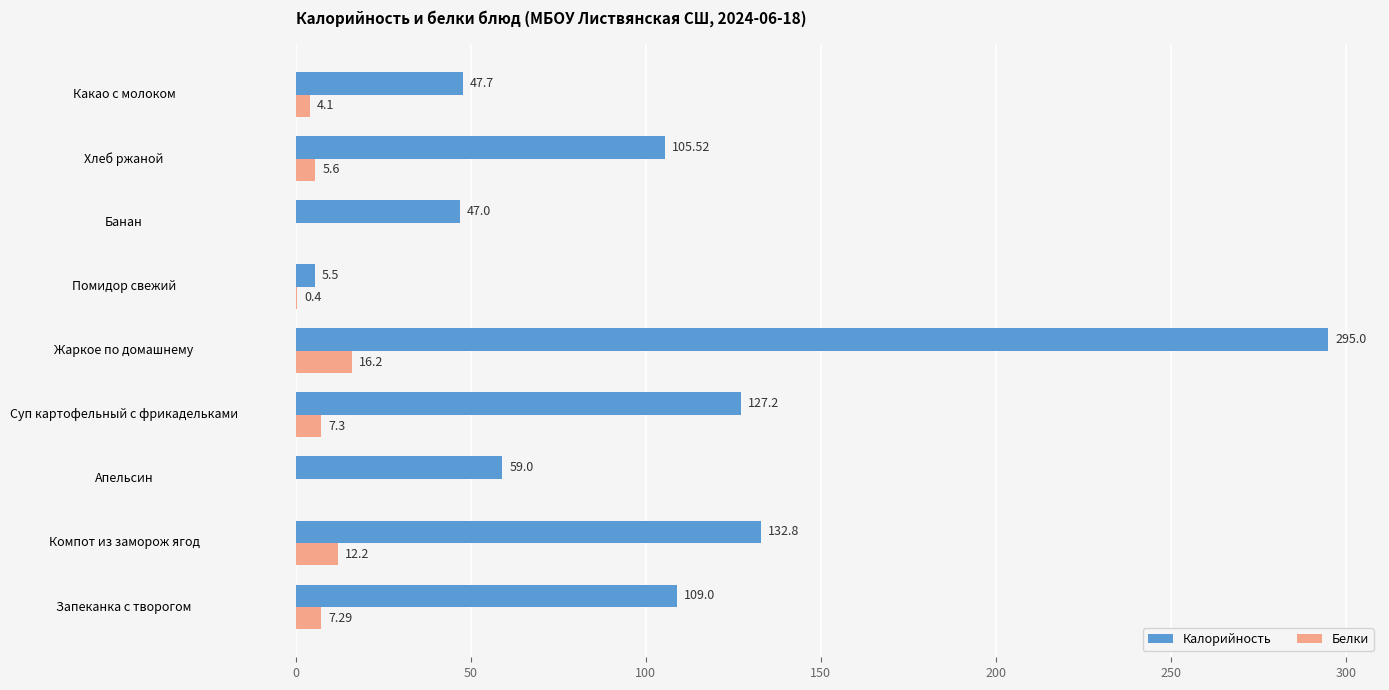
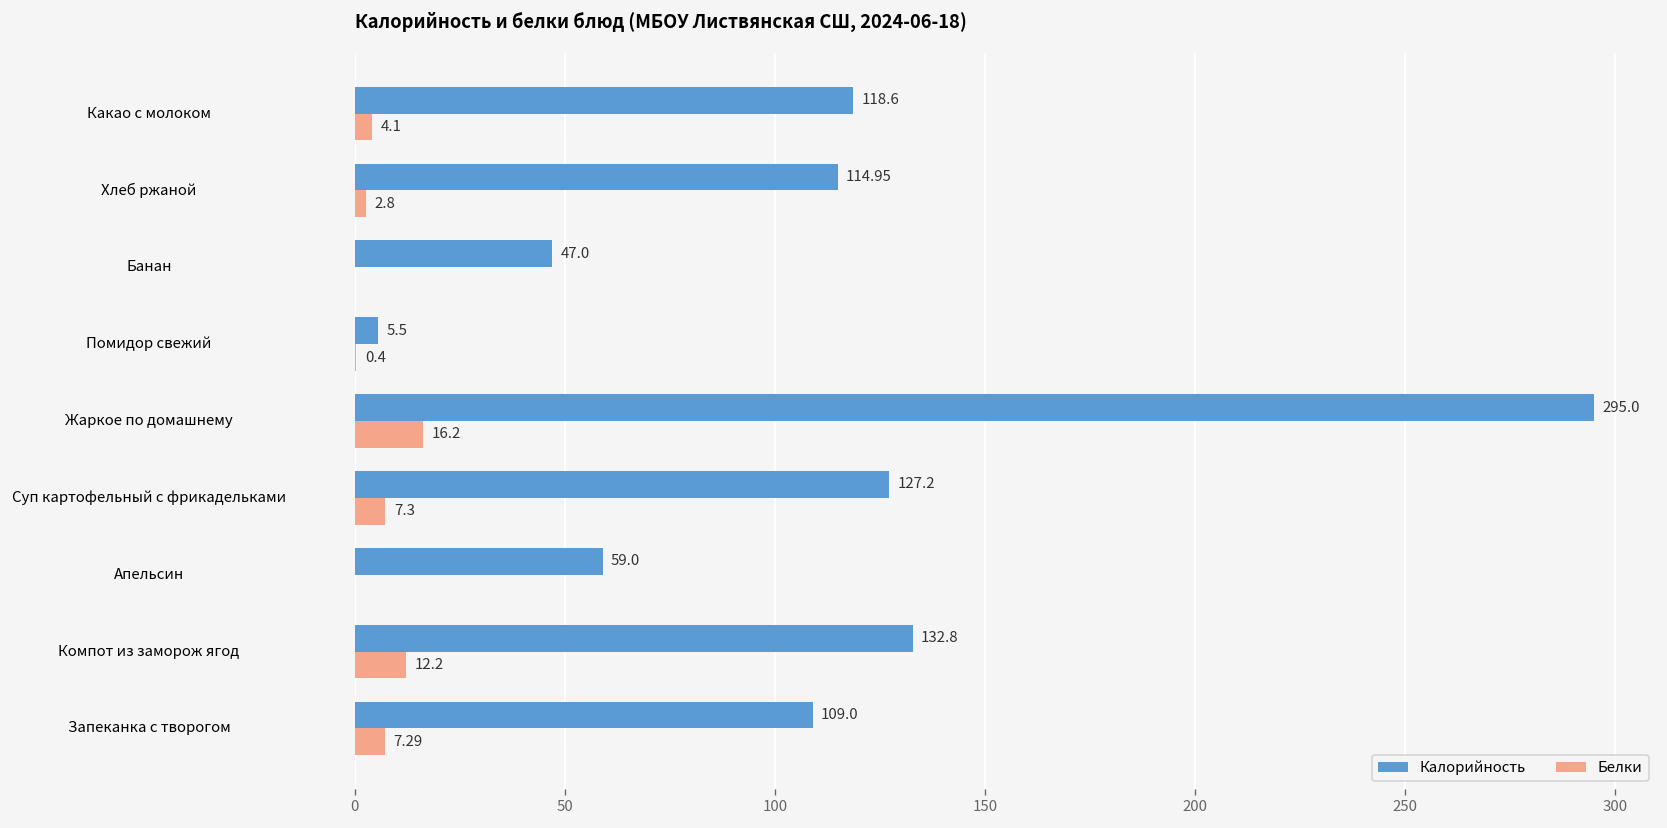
Калорийность, Какао с молоком: 47.7 -> 118.6
Калорийность, Хлеб ржаной: 105.52 -> 114.95
Белки, Хлеб ржаной: 5.6 -> 2.8
